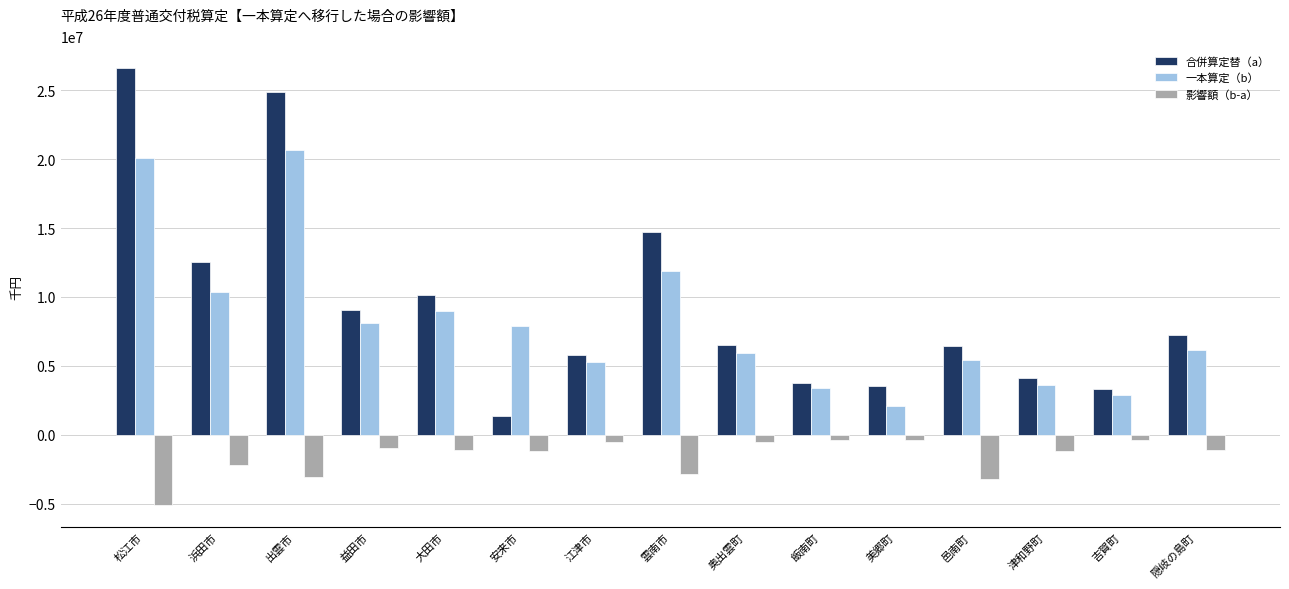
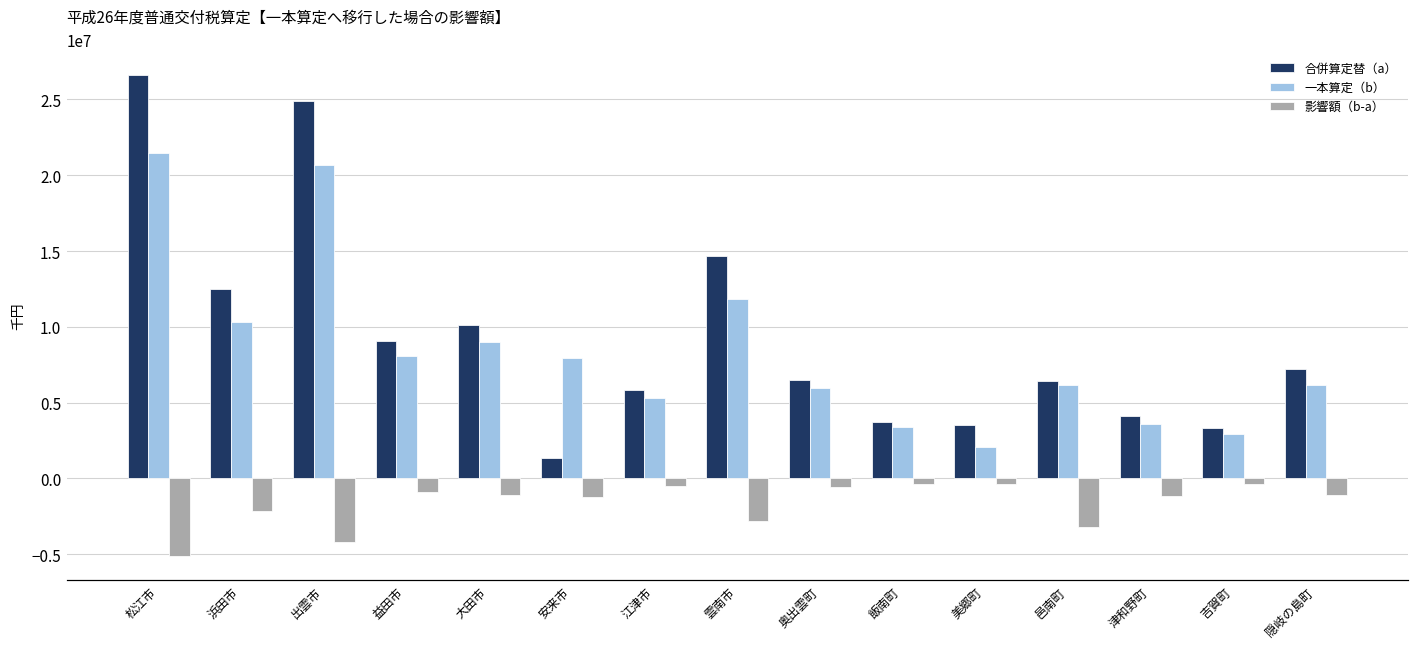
一本算定（b）, 松江市: 20100000 -> 21500000
影響額（b-a）, 出雲市: -3100000 -> -4200000
一本算定（b）, 邑南町: 5500000 -> 6100000
